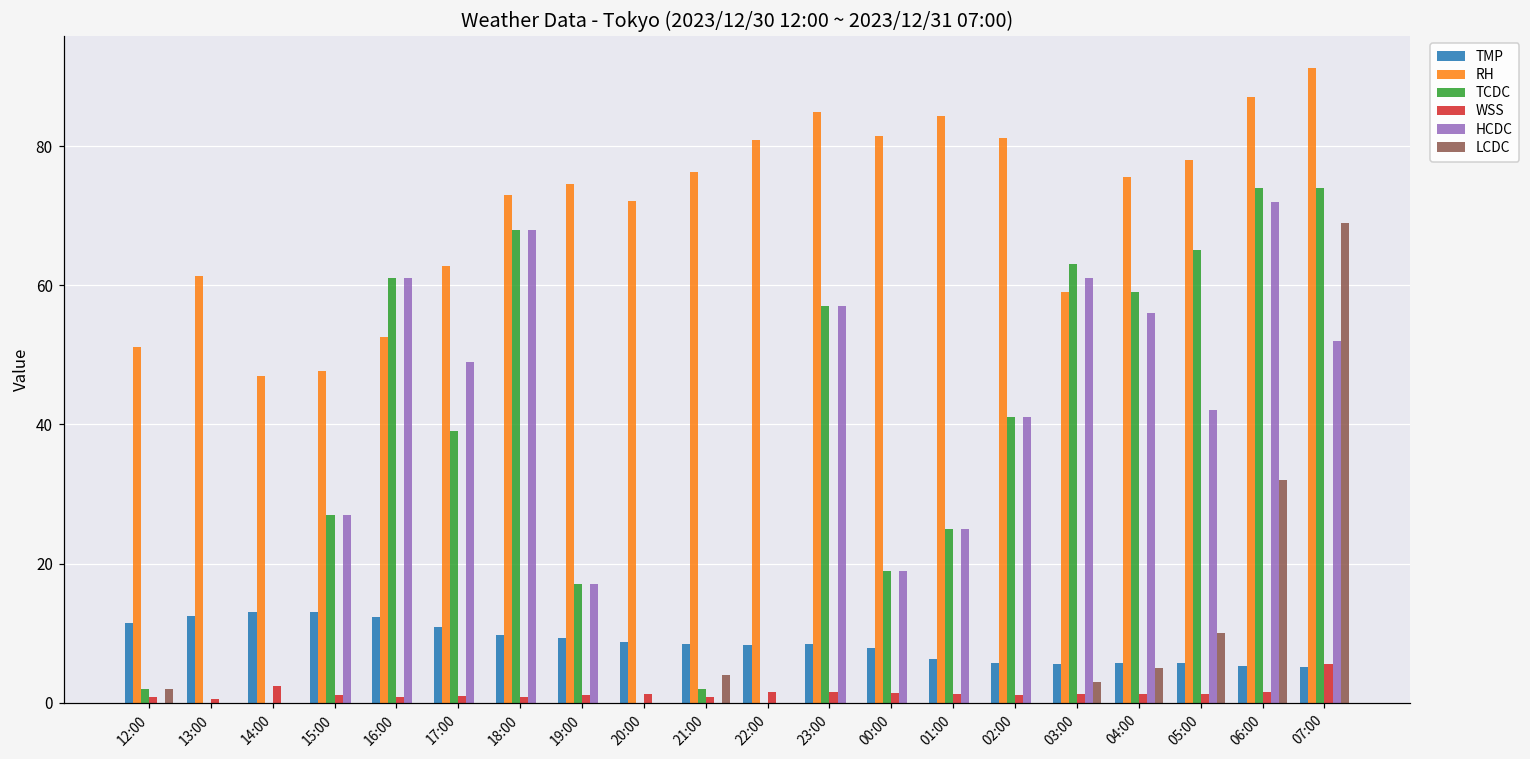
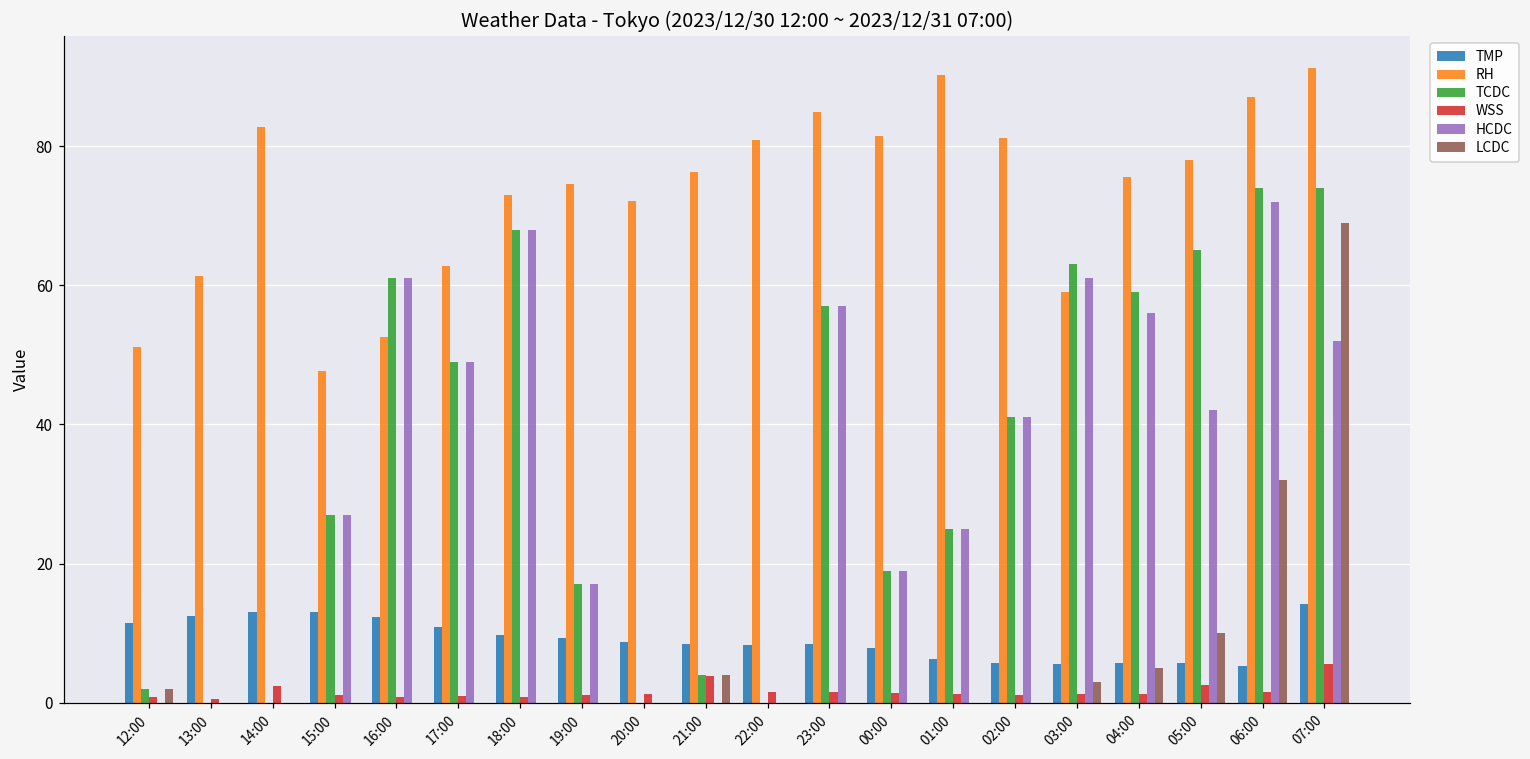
RH, 14:00: 47 -> 83
TCDC, 17:00: 39 -> 49
TCDC, 21:00: 2 -> 4
WSS, 21:00: 1 -> 4
RH, 01:00: 84 -> 90
WSS, 05:00: 1 -> 3
TMP, 07:00: 5 -> 14
